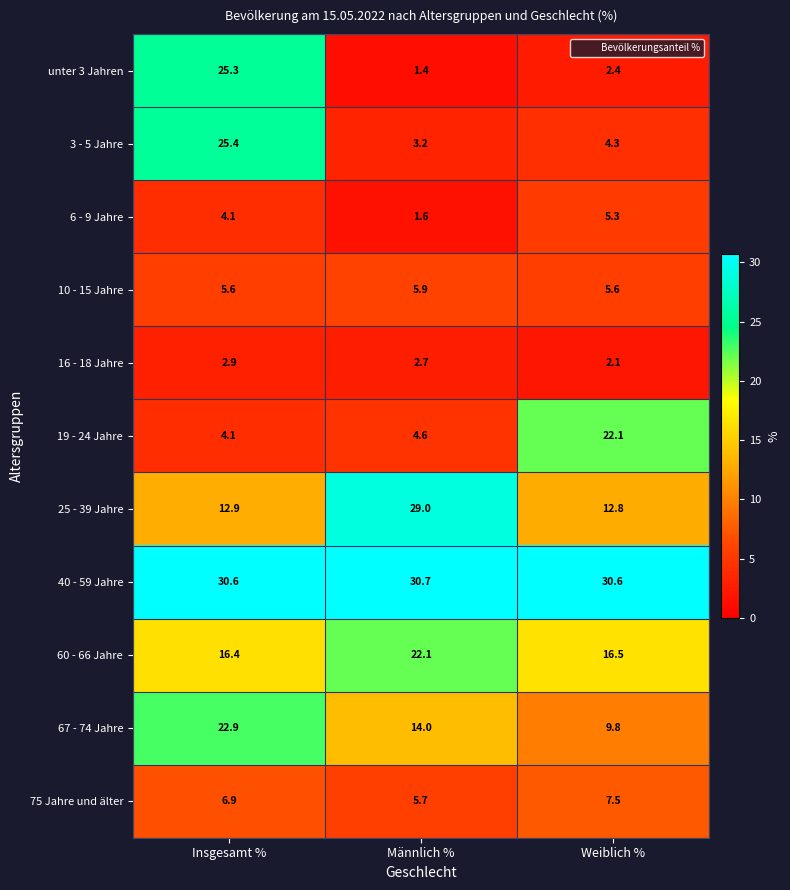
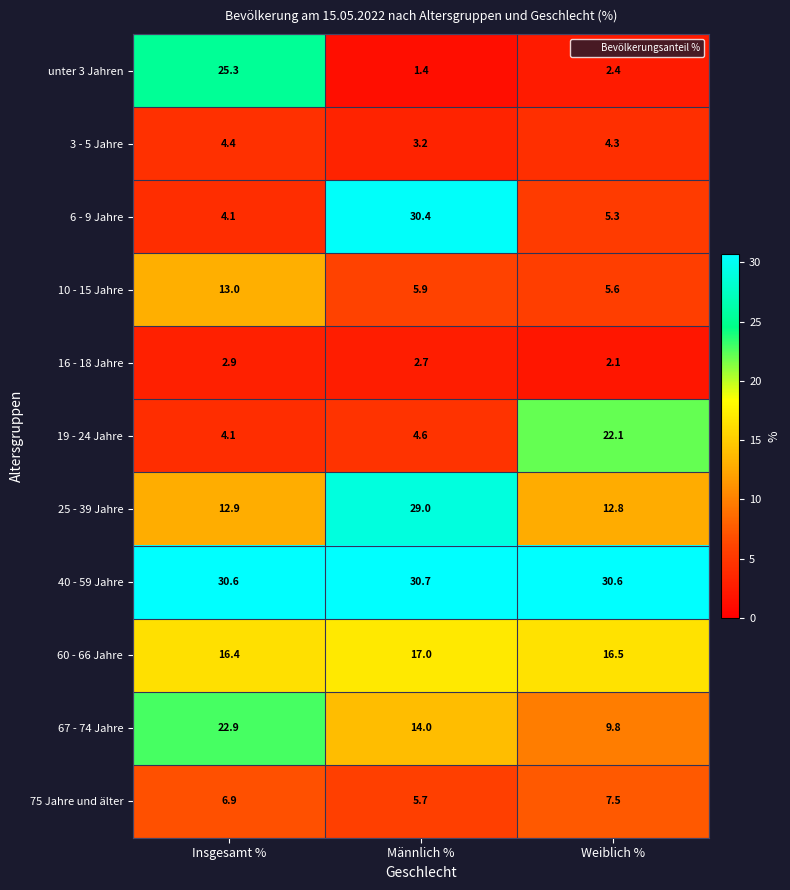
3 - 5 Jahre, Insgesamt %: 25.4 -> 4.4
6 - 9 Jahre, Männlich %: 1.6 -> 30.4
10 - 15 Jahre, Insgesamt %: 5.6 -> 13.0
60 - 66 Jahre, Männlich %: 22.1 -> 17.0
